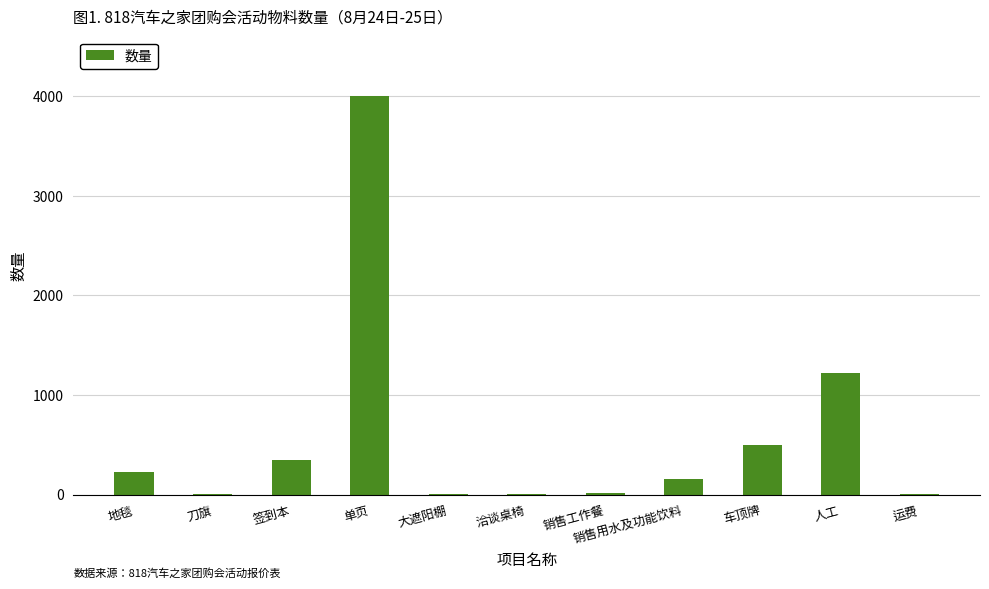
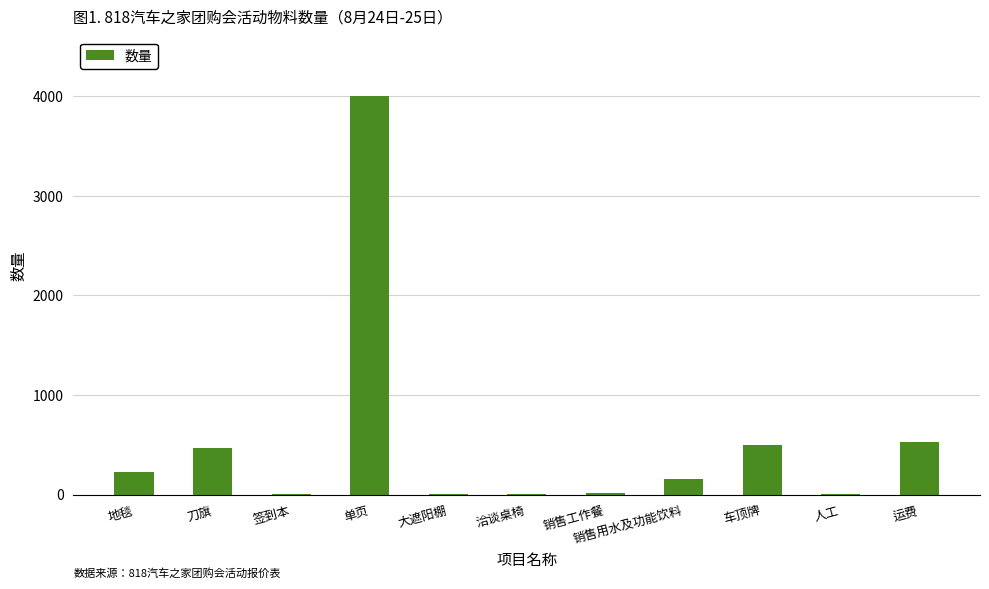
刀旗: 0 -> 500
签到本: 300 -> 0
人工: 1200 -> 0
运费: 0 -> 500
